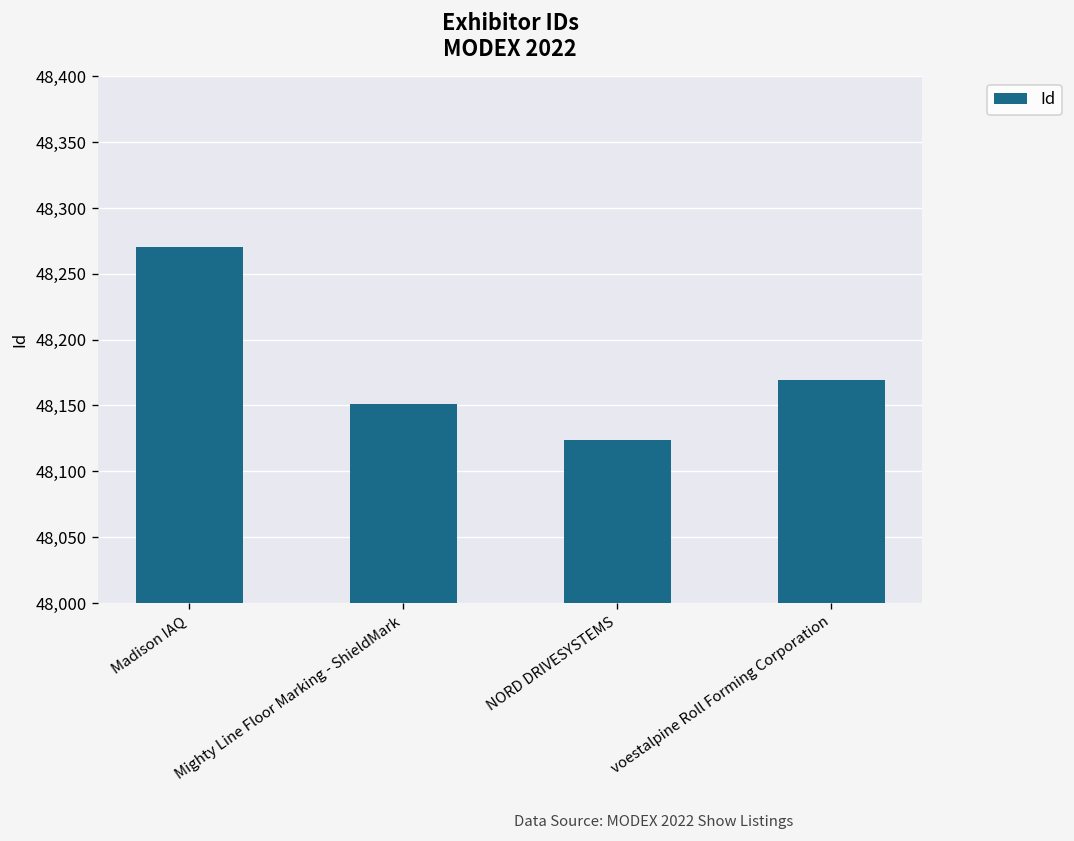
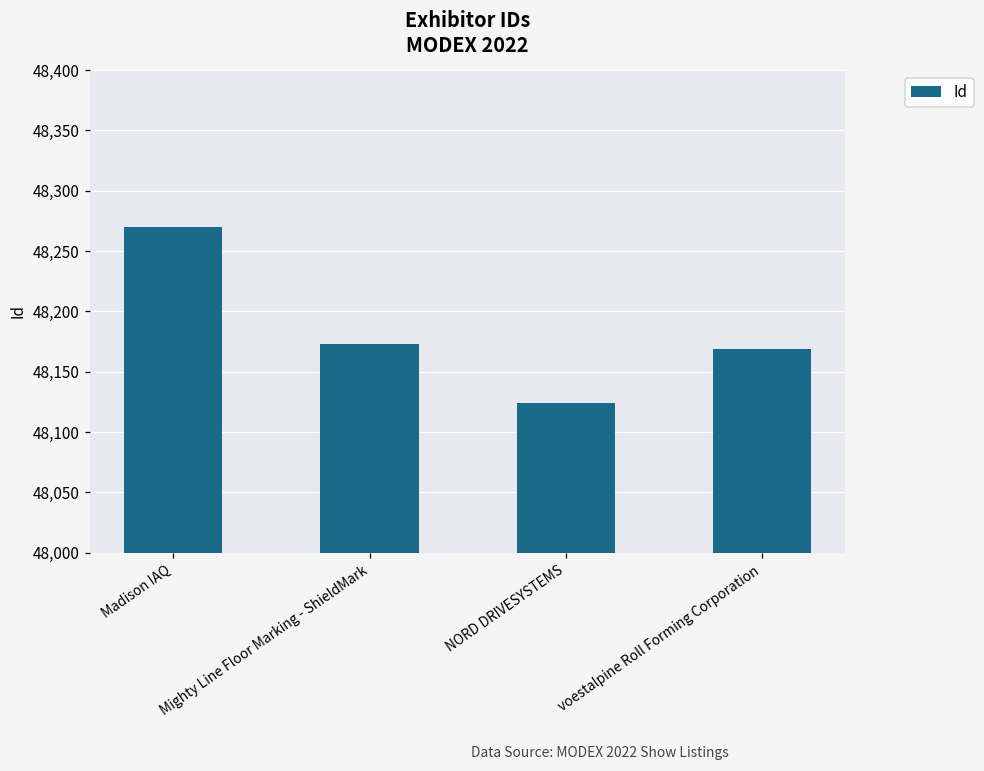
Mighty Line Floor Marking - ShieldMark: 48,151 -> 48,173
